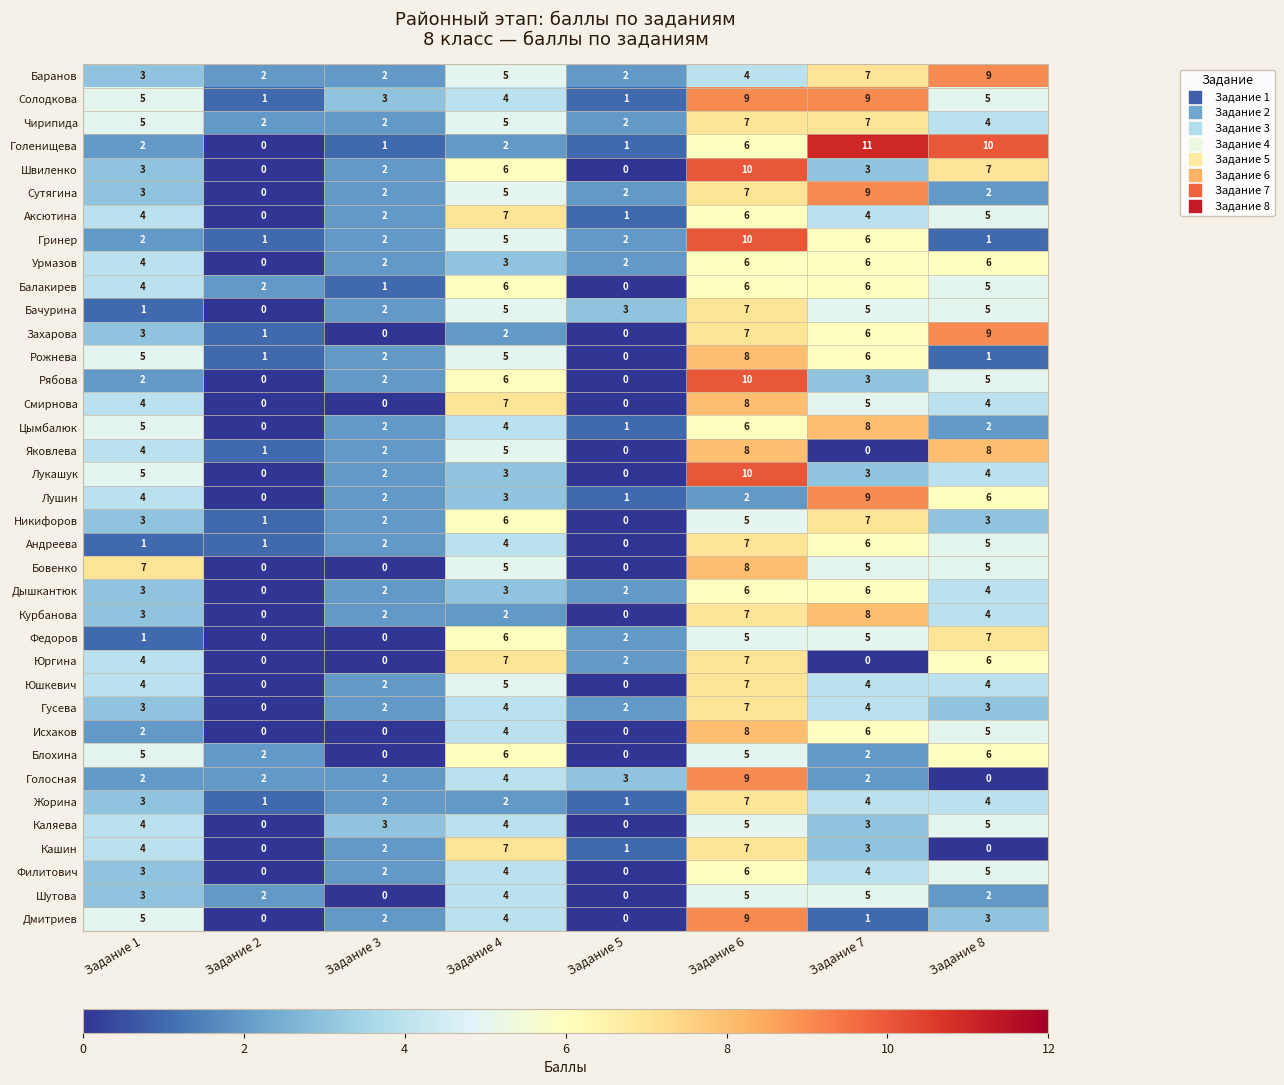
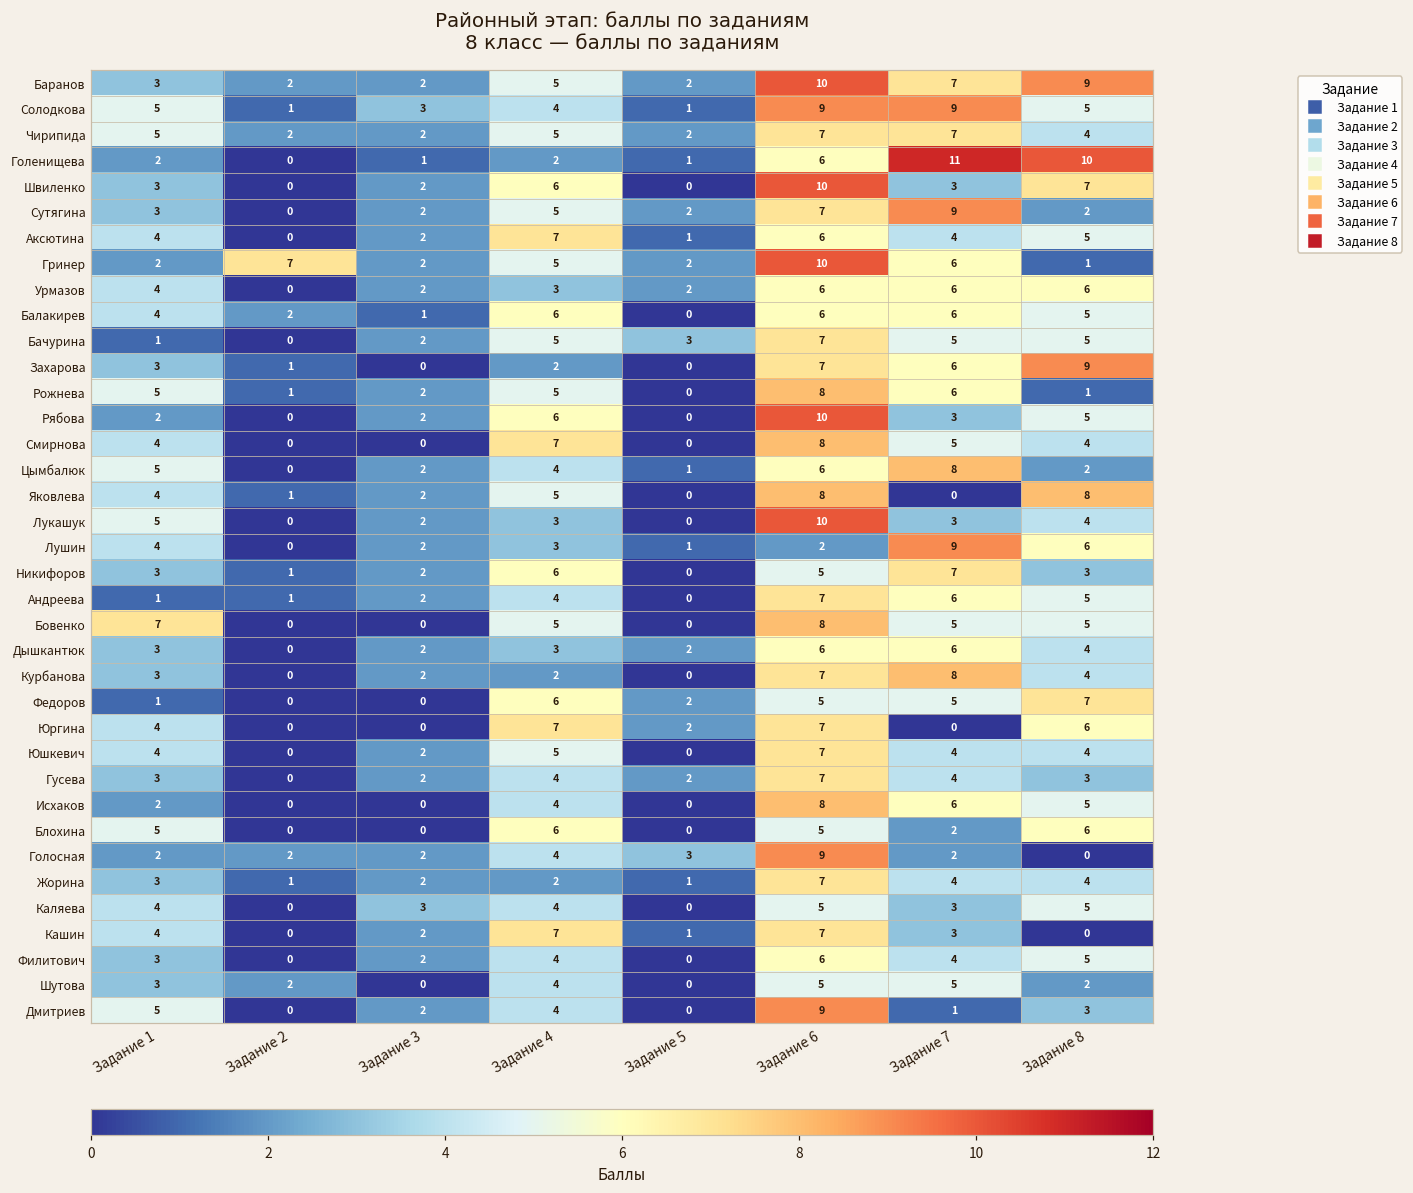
Баранов, Задание 6: 4 -> 10
Гринер, Задание 2: 1 -> 7
Блохина, Задание 2: 2 -> 0
